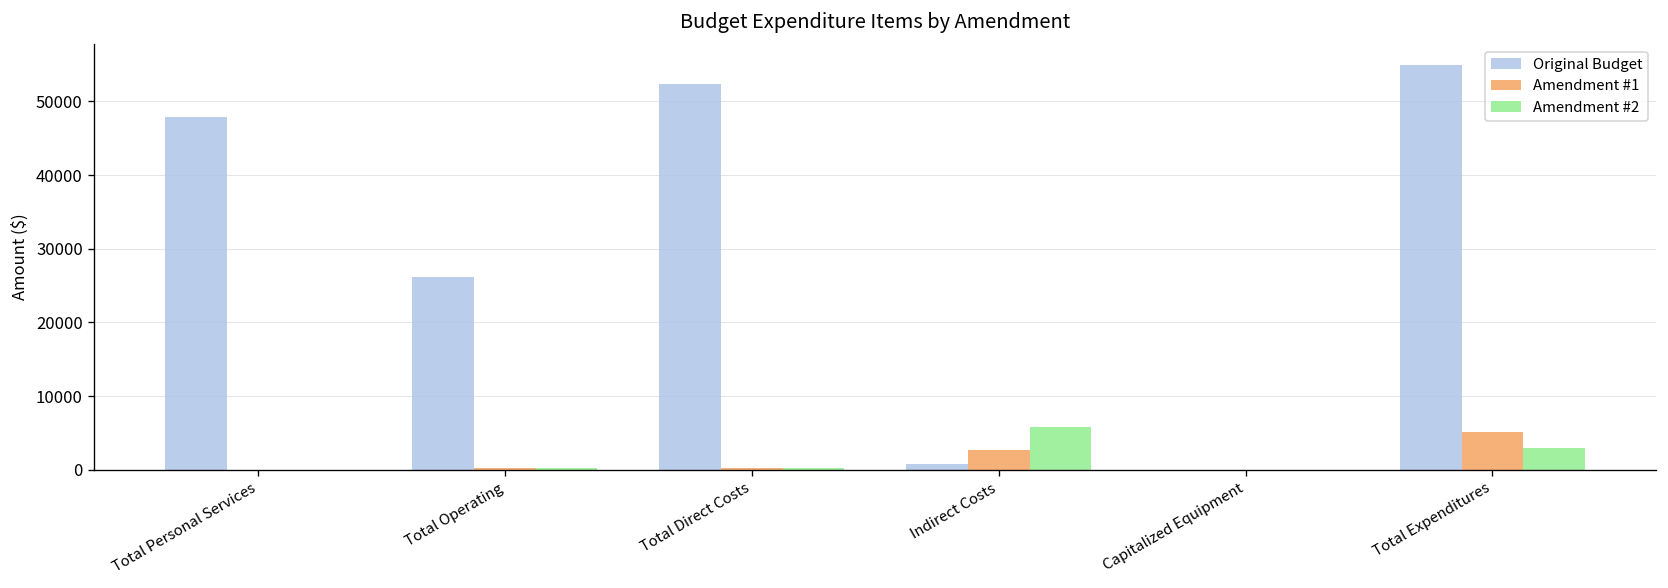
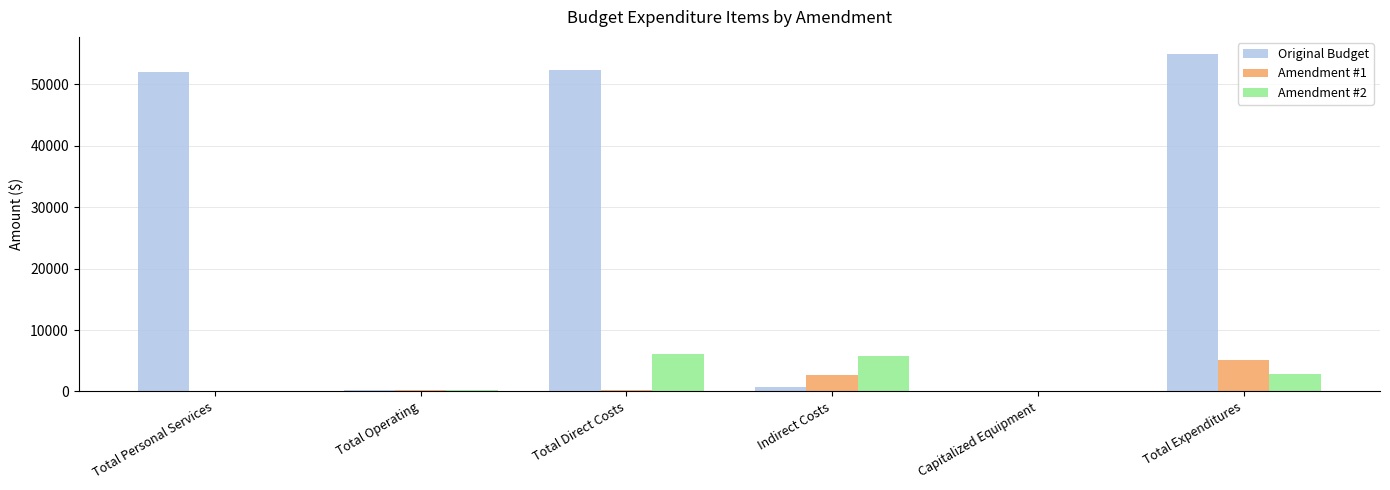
Original Budget, Total Personal Services: 48000 -> 52000
Original Budget, Total Operating: 26000 -> 0
Amendment #2, Total Direct Costs: 0 -> 6000
